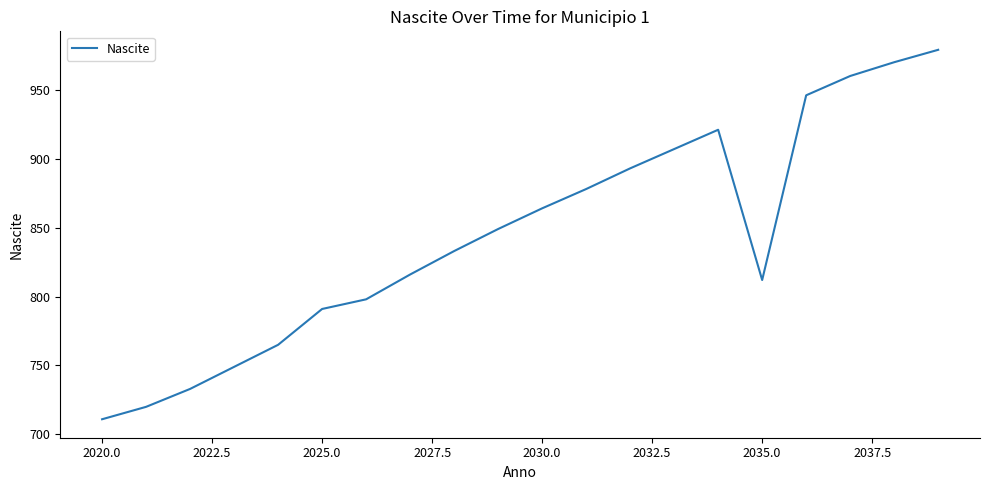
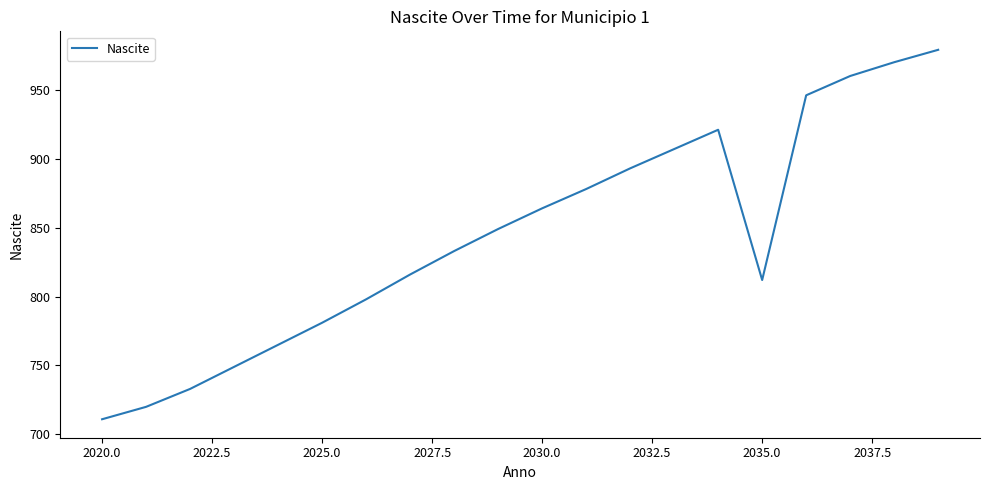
2025.0: 791 -> 781
